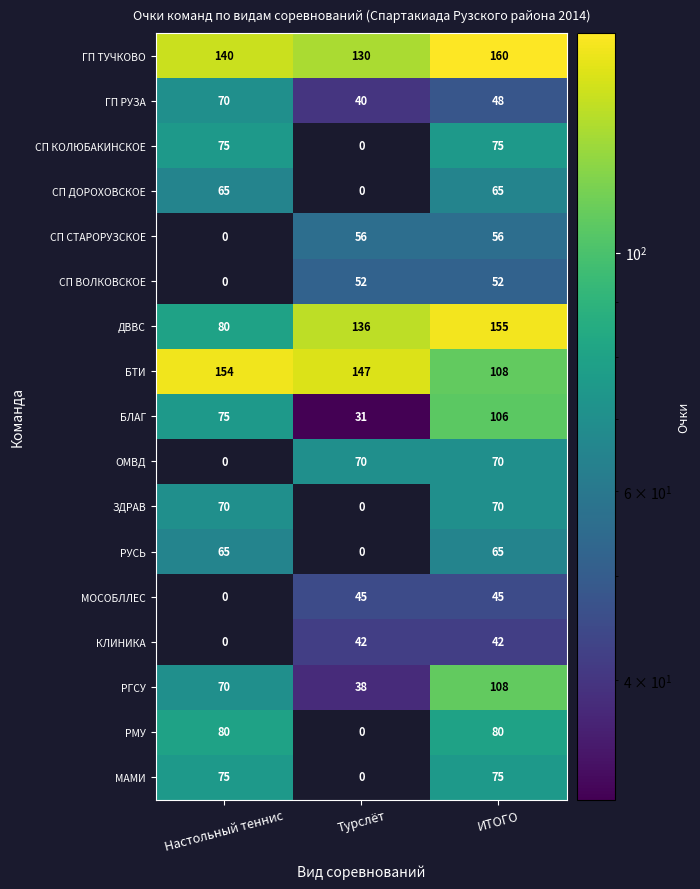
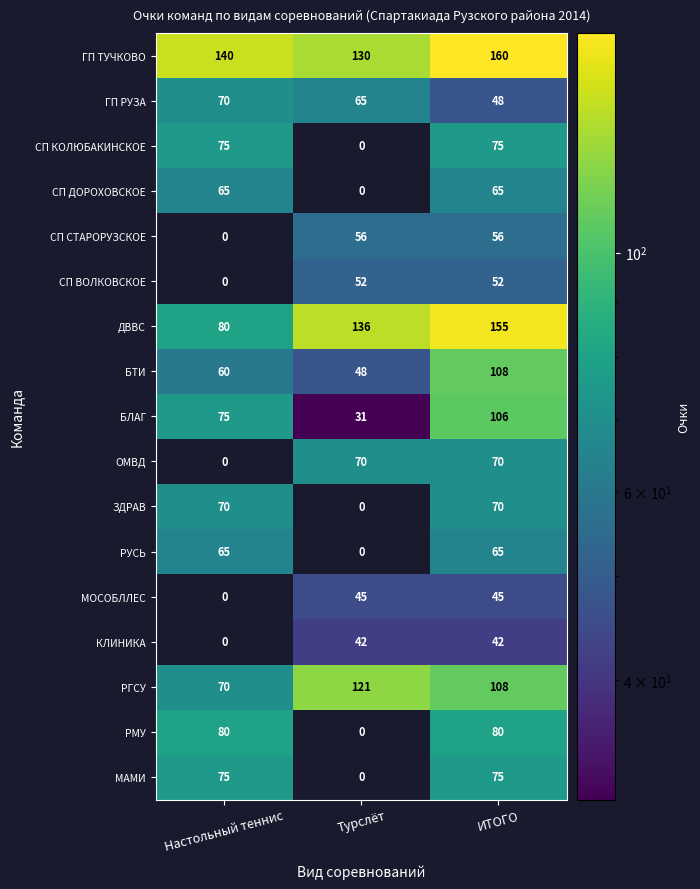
ГП РУЗА, Турслёт: 40 -> 65
БТИ, Настольный теннис: 154 -> 60
БТИ, Турслёт: 147 -> 48
РГСУ, Турслёт: 38 -> 121
